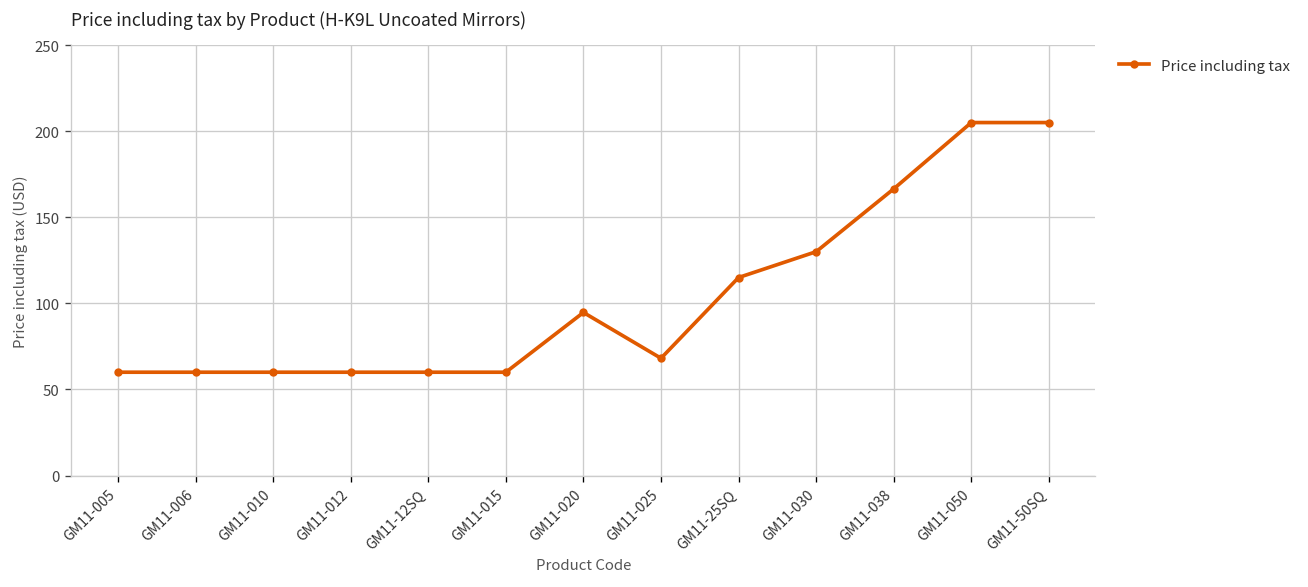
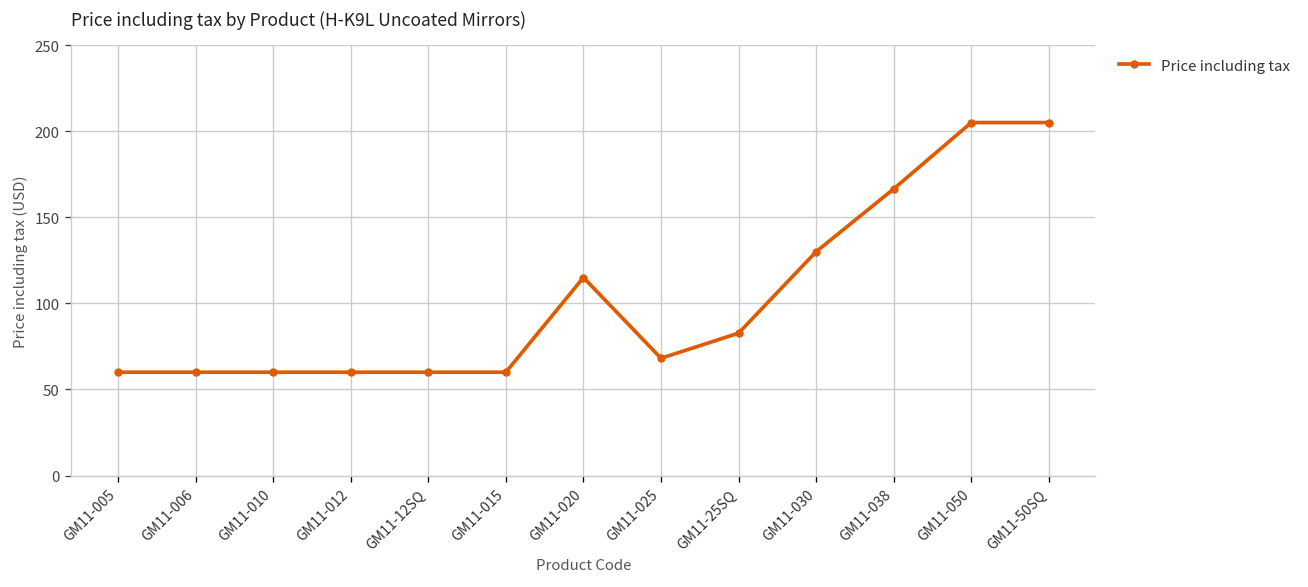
GM11-020: 95 -> 115
GM11-25SQ: 115 -> 83
